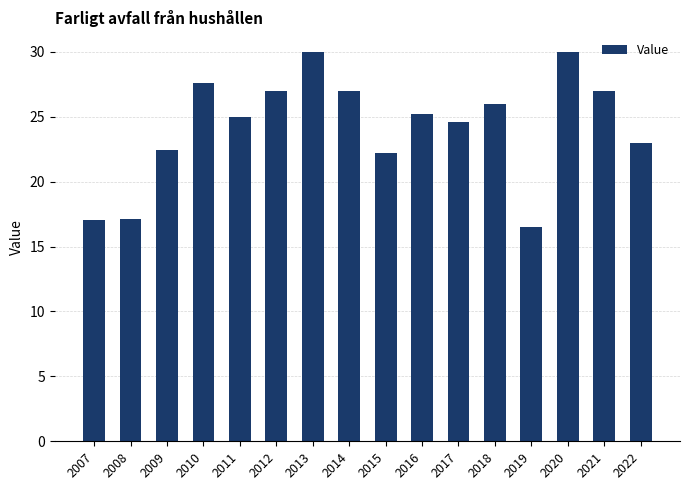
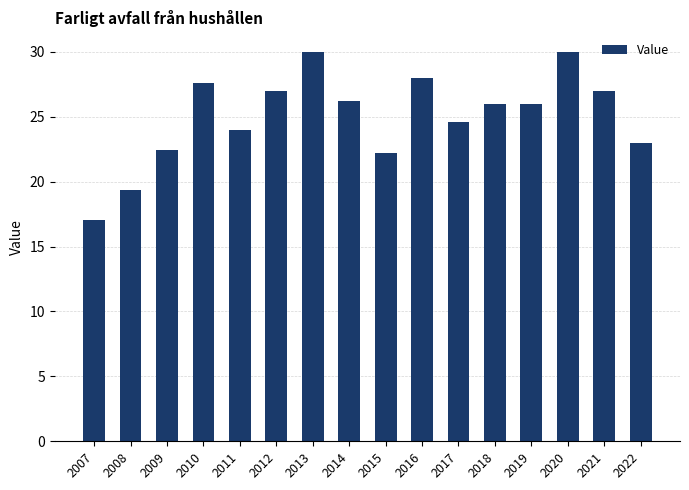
2008: 17.2 -> 19.3
2011: 25 -> 24
2014: 27.0 -> 26.2
2016: 25.2 -> 28.0
2019: 16.5 -> 26.0
